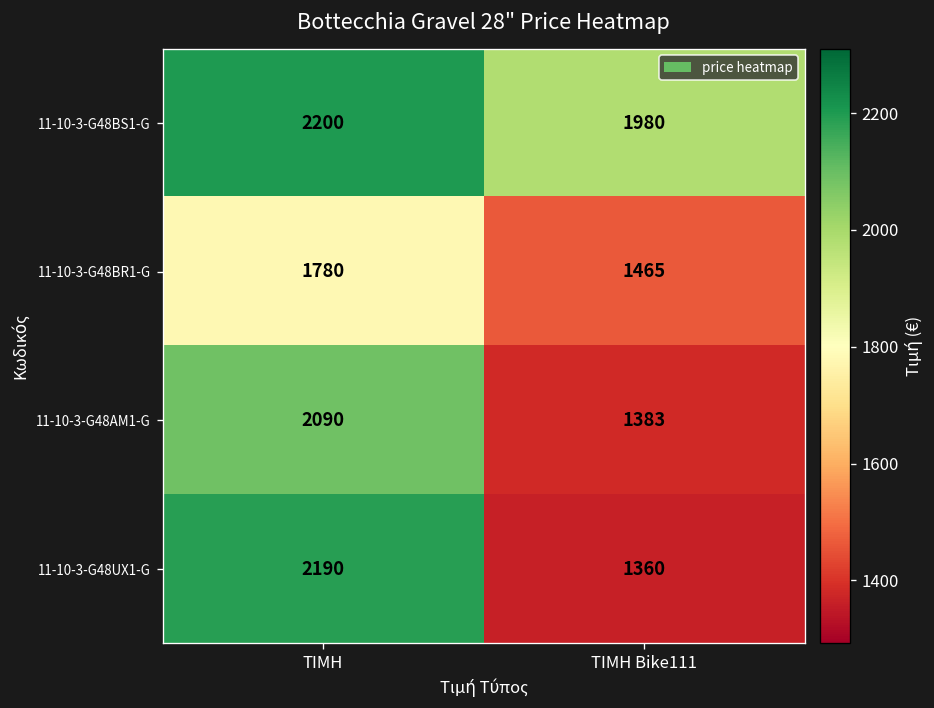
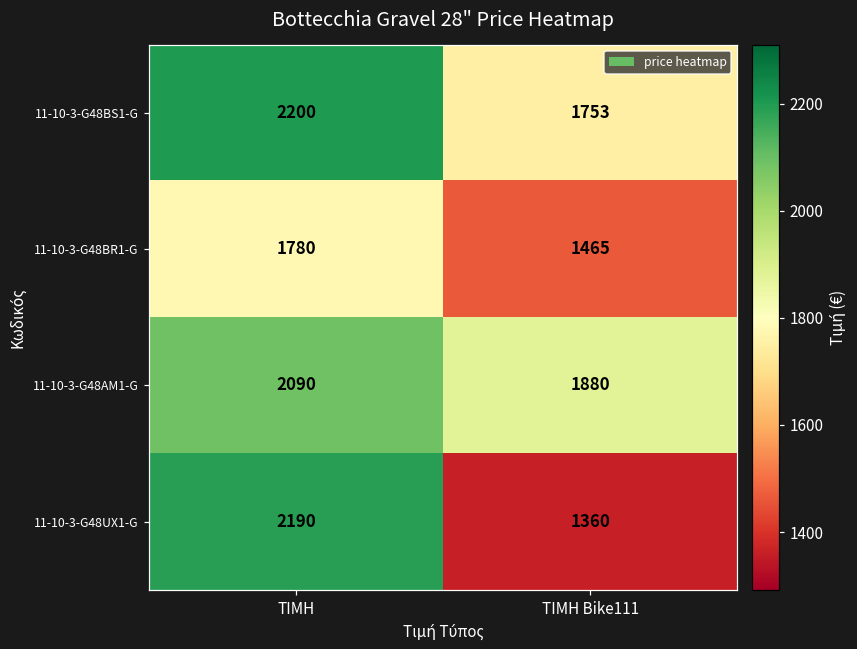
11-10-3-G48BS1-G, ΤΙΜΗ Bike111: 1980 -> 1753
11-10-3-G48AM1-G, ΤΙΜΗ Bike111: 1383 -> 1880
